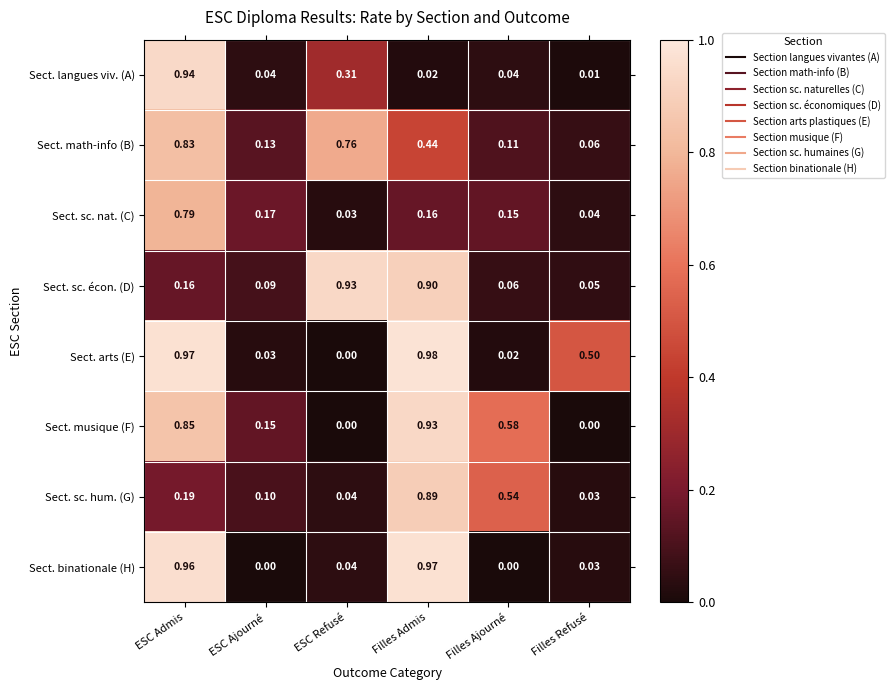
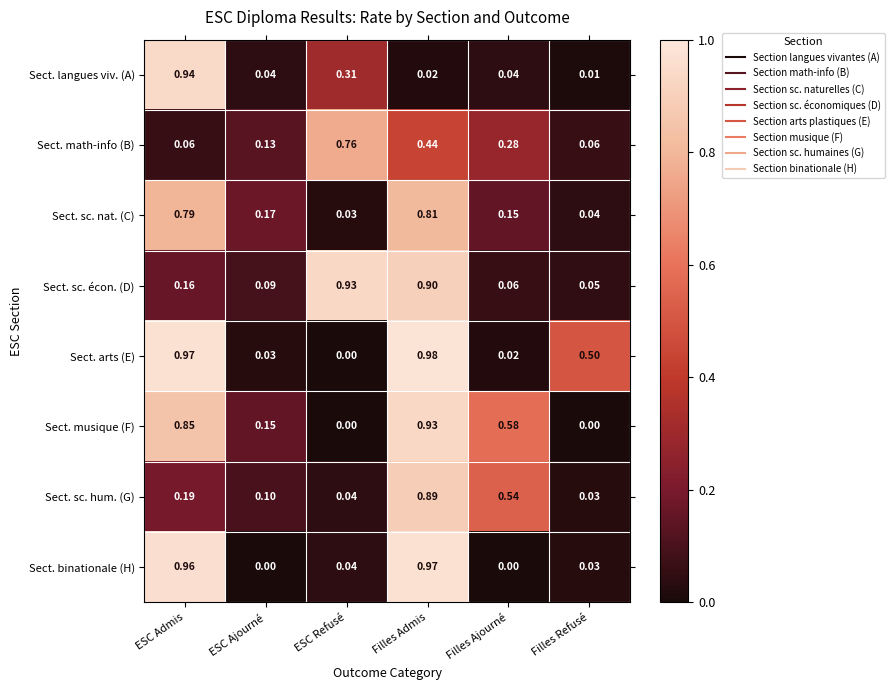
Sect. math-info (B), ESC Admis: 0.83 -> 0.06
Sect. math-info (B), Filles Ajourné: 0.11 -> 0.28
Sect. sc. nat. (C), Filles Admis: 0.16 -> 0.81
